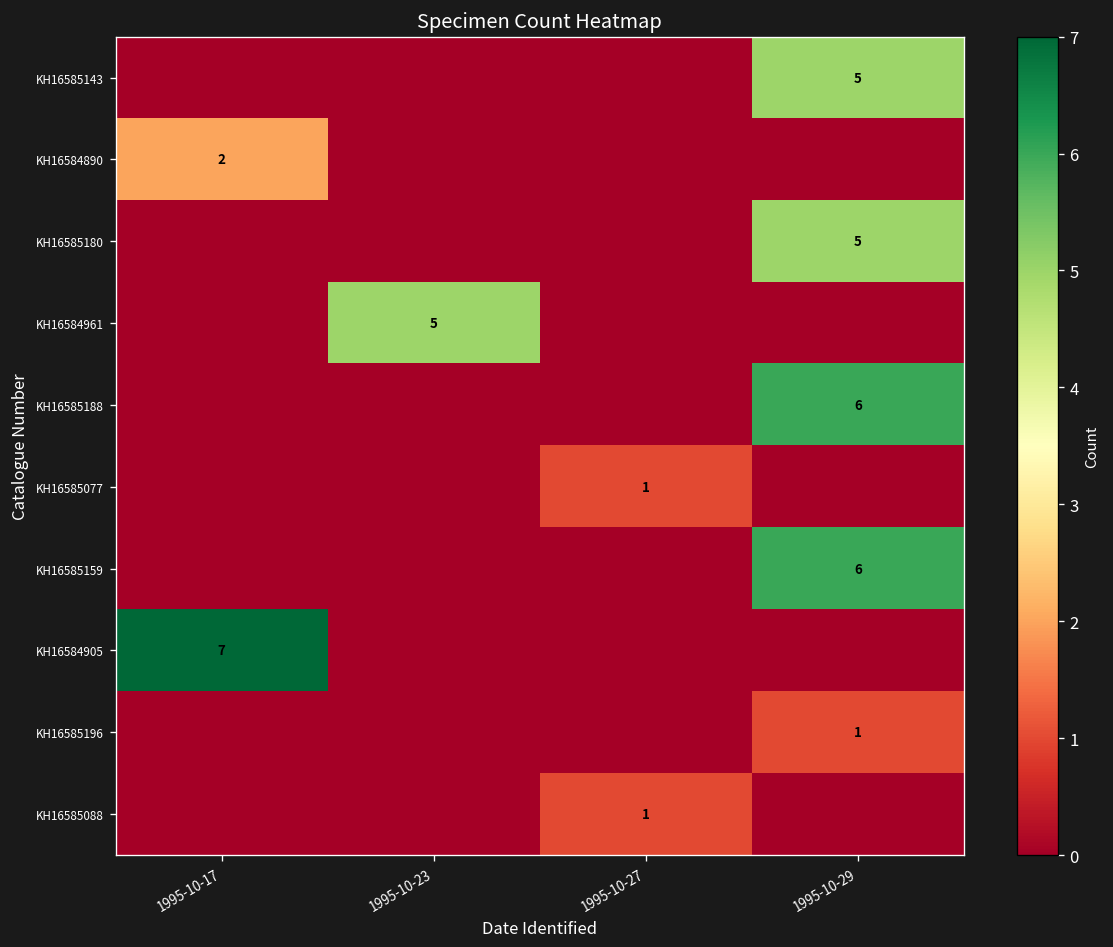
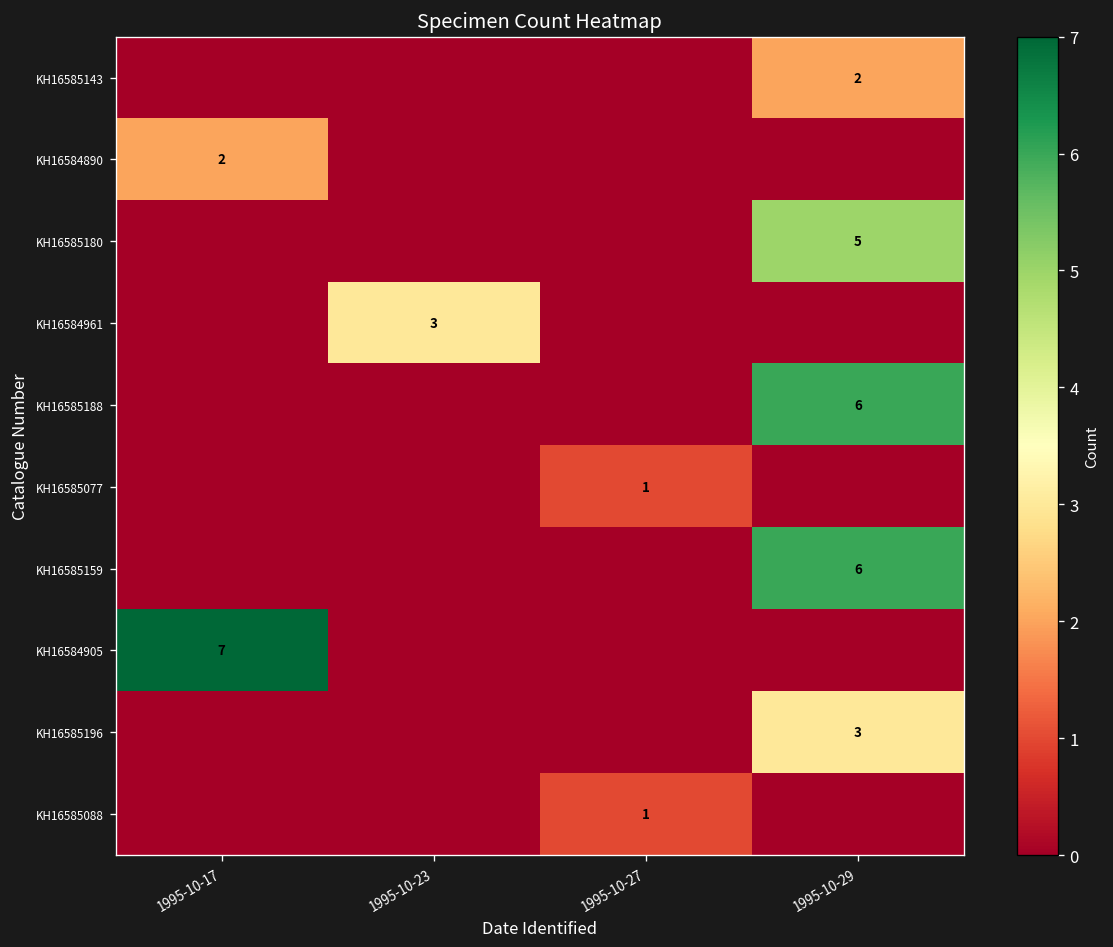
KH16585143, 1995-10-29: 5 -> 2
KH16584961, 1995-10-23: 5 -> 3
KH16585196, 1995-10-29: 1 -> 3
